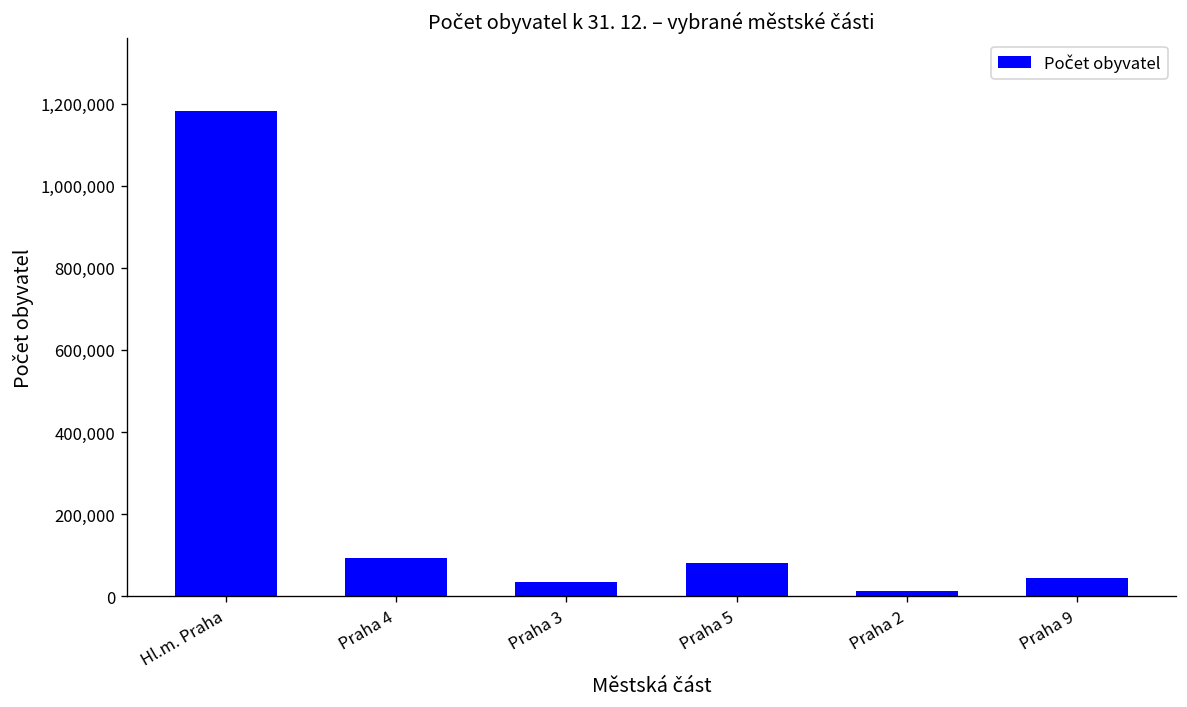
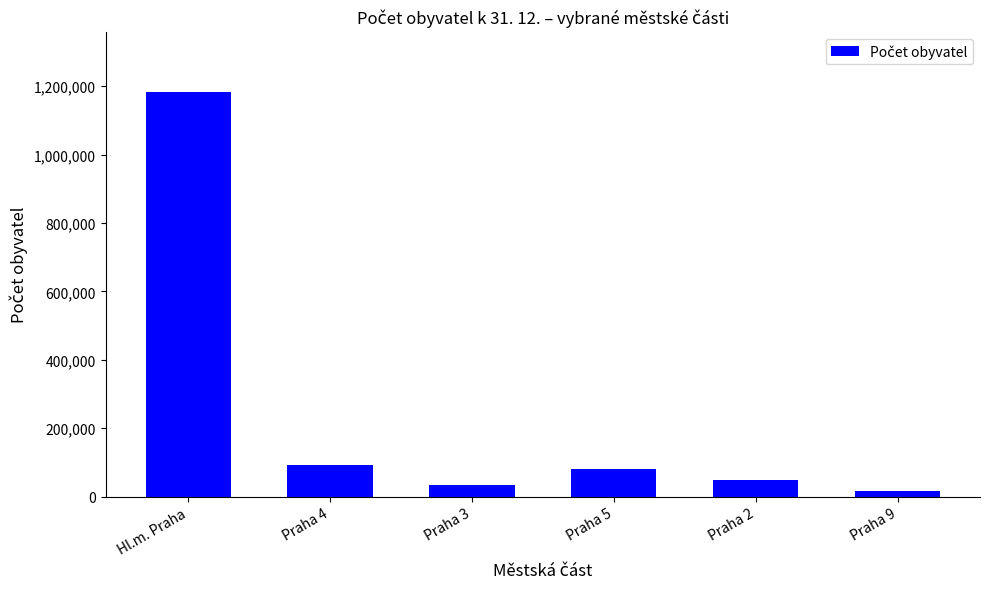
Praha 2: 10,000 -> 50,000
Praha 9: 40,000 -> 20,000
